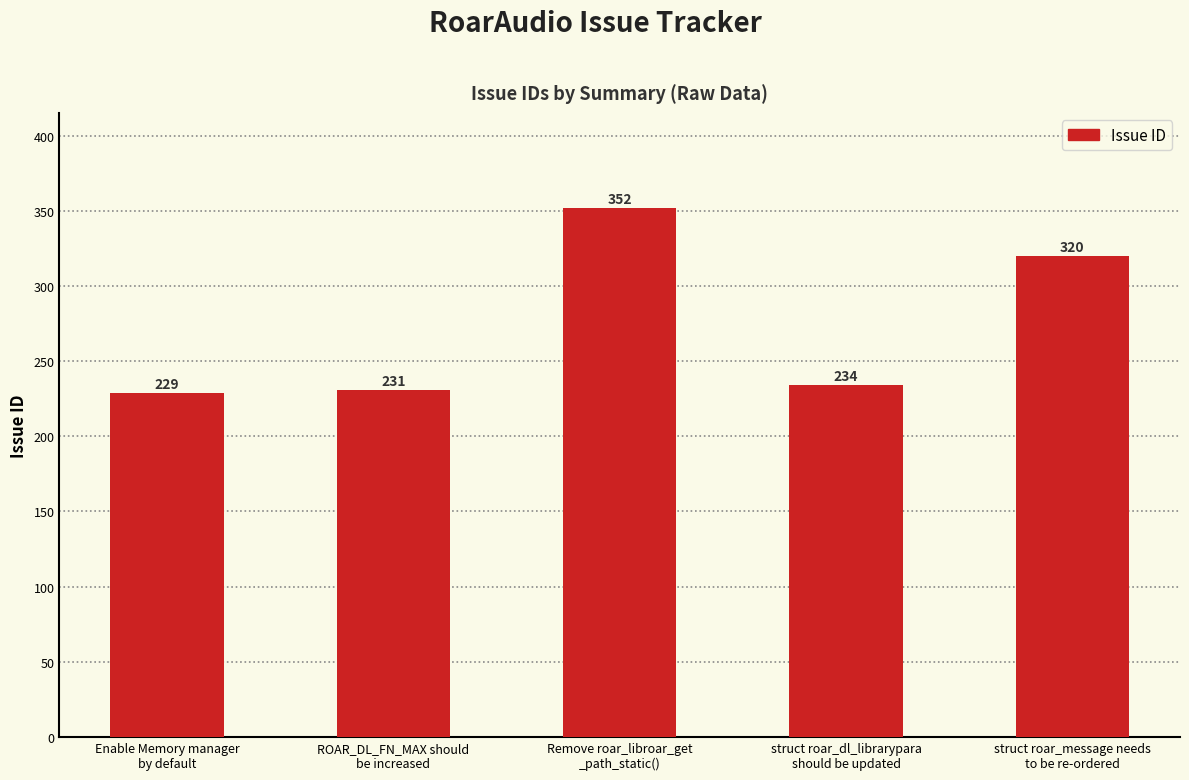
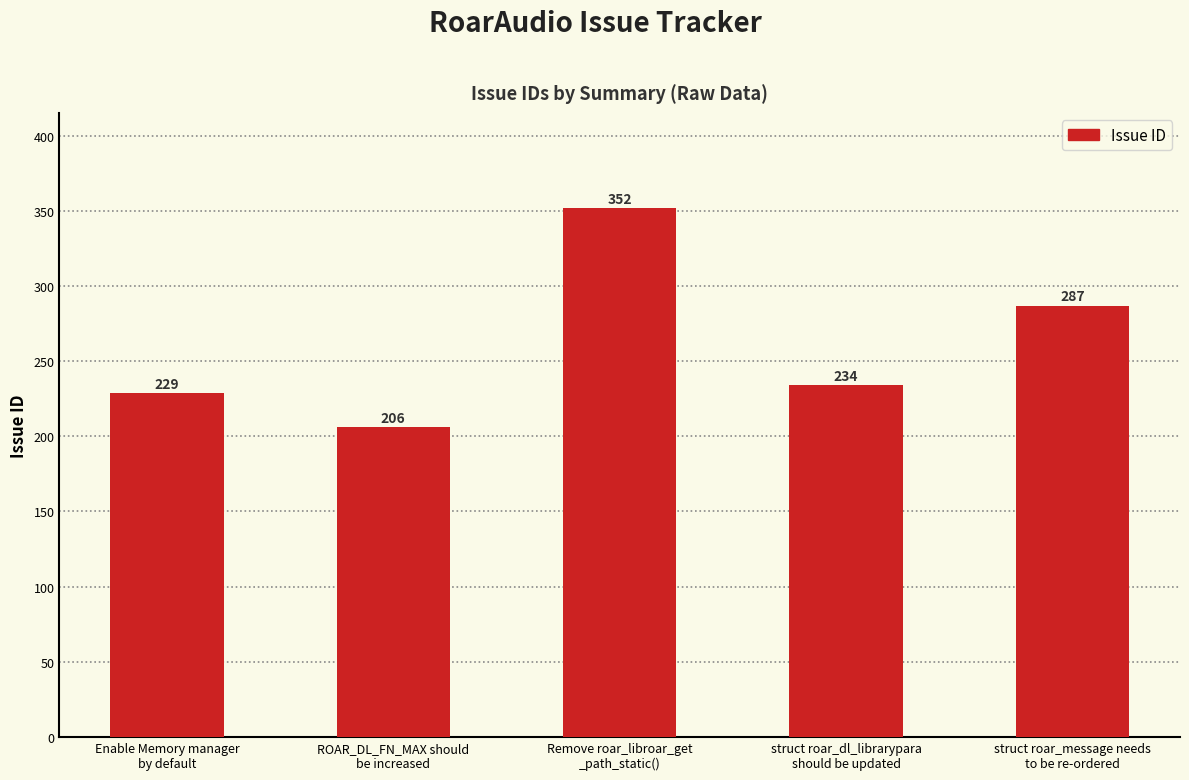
ROAR_DL_FN_MAX should be increased: 231 -> 206
struct roar_message needs to be re-ordered: 320 -> 287
